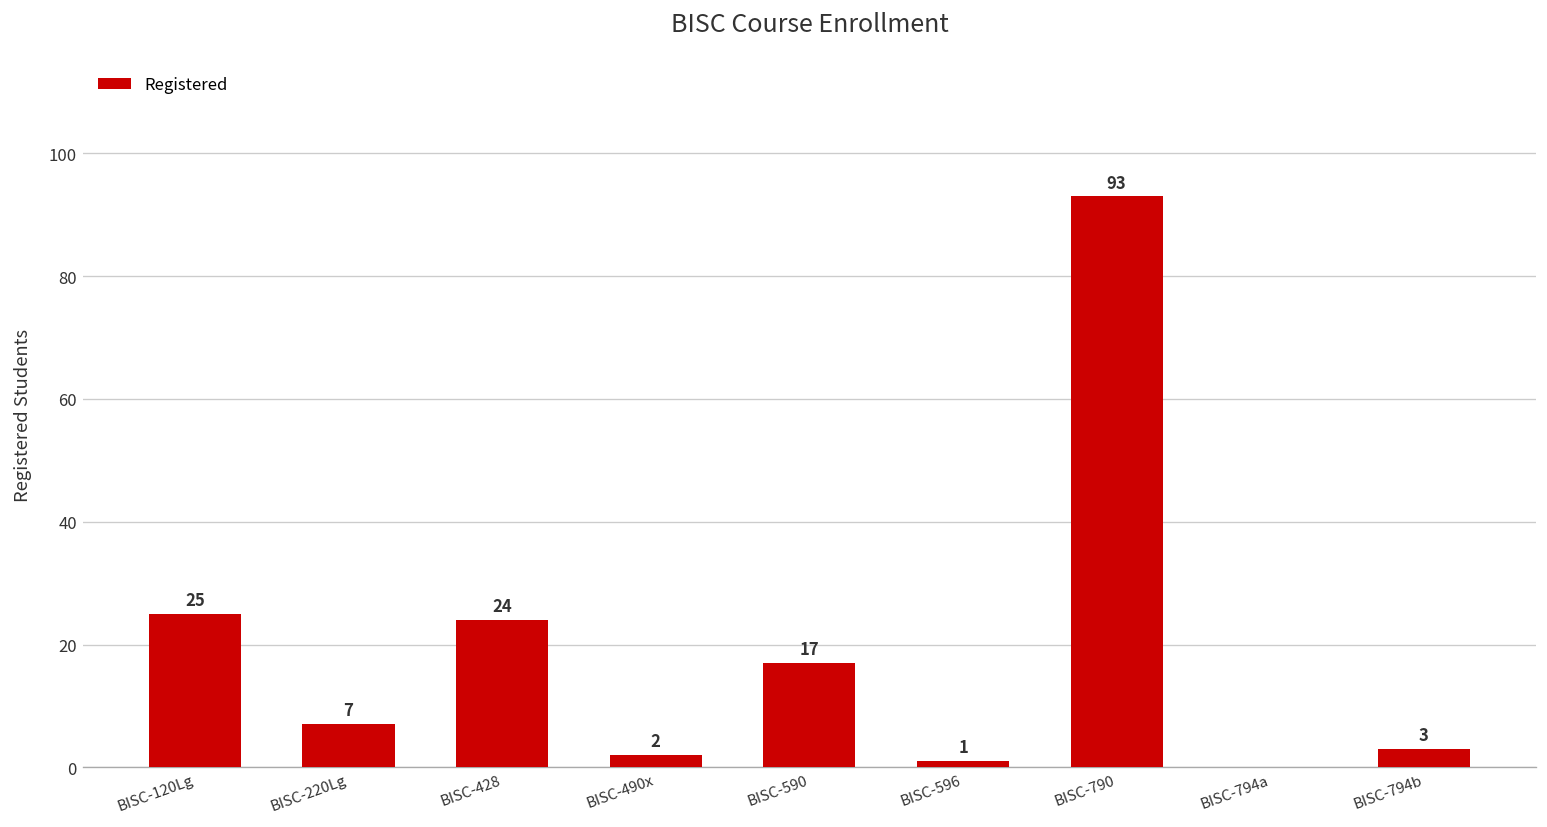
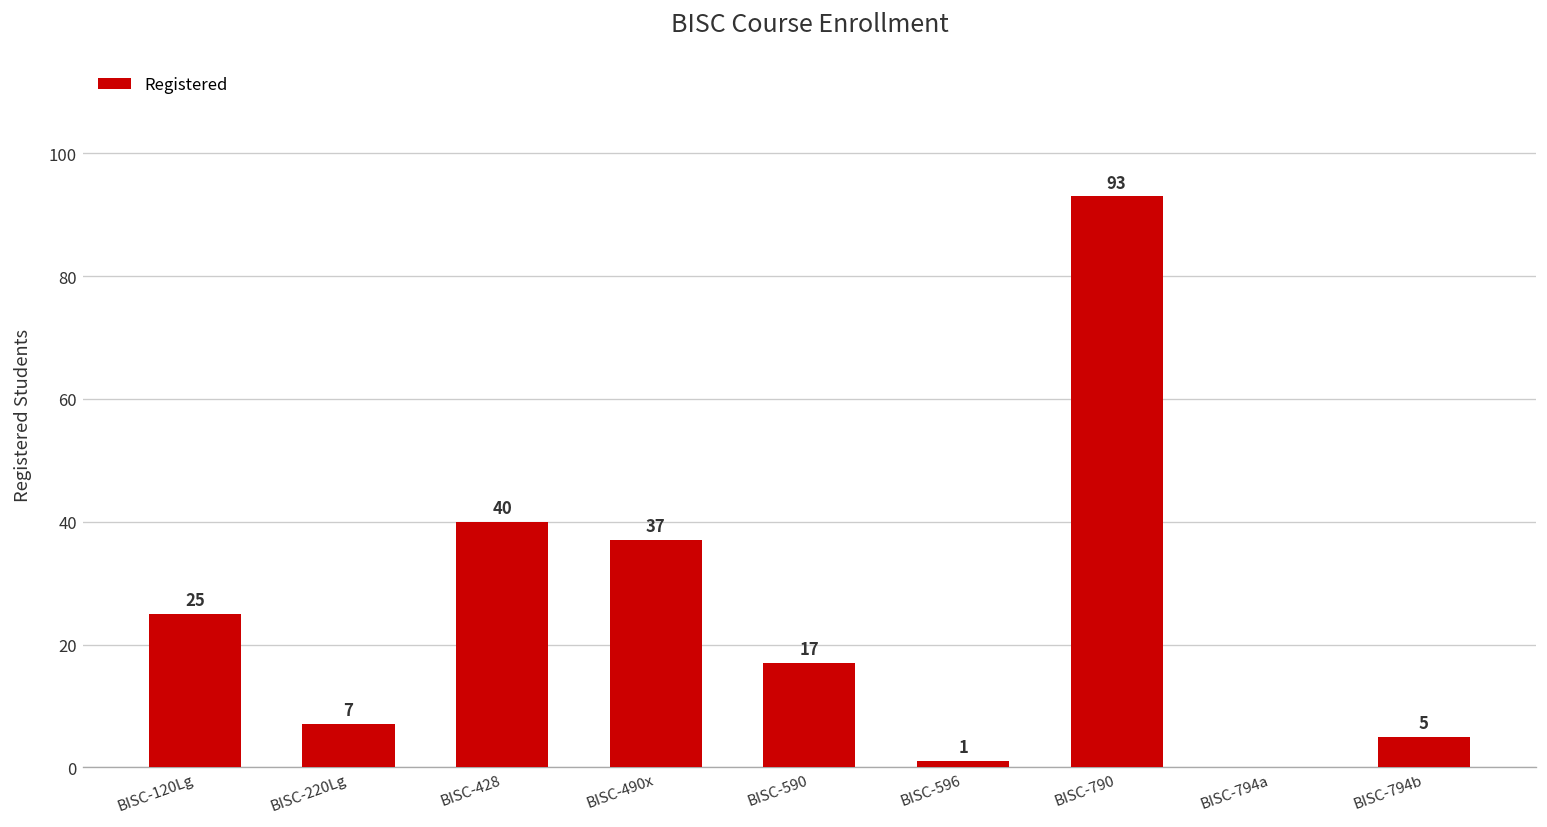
BISC-428: 24 -> 40
BISC-490x: 2 -> 37
BISC-794b: 3 -> 5
